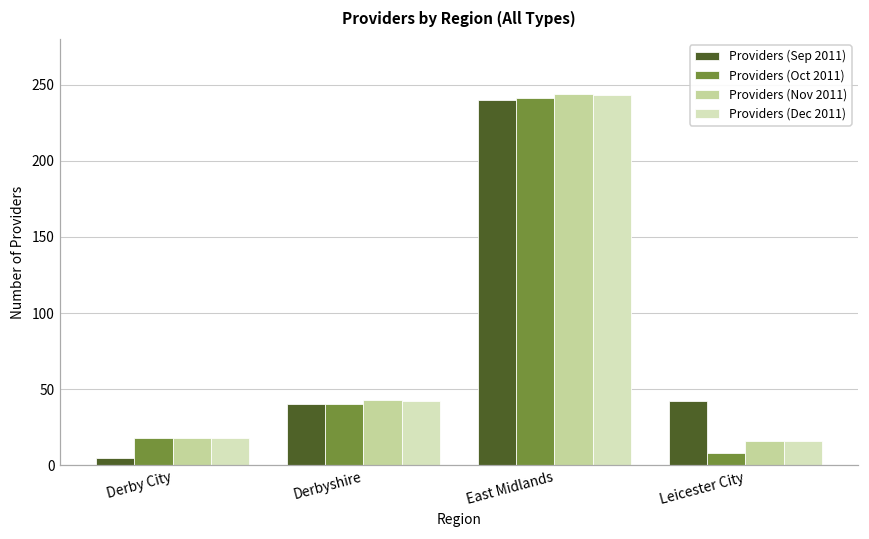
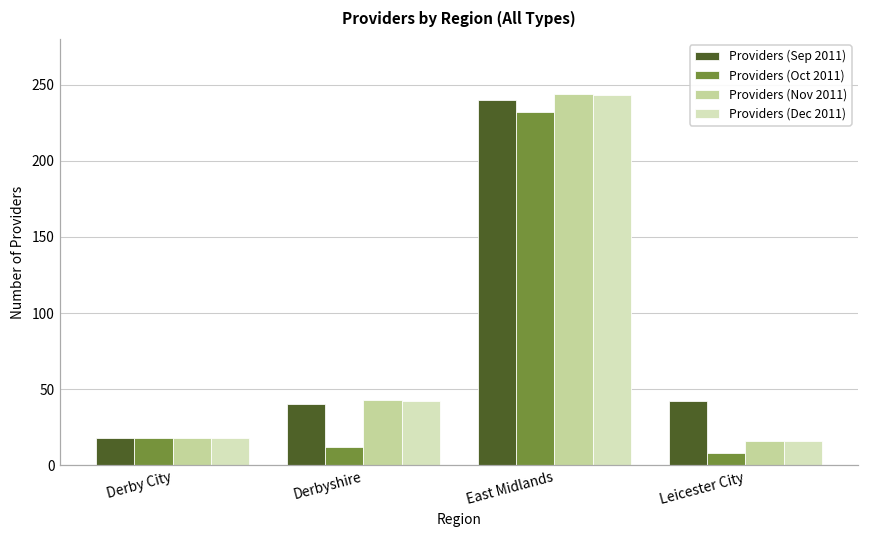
Providers (Sep 2011), Derby City: 5 -> 18
Providers (Oct 2011), Derbyshire: 40 -> 12
Providers (Oct 2011), East Midlands: 241 -> 232
